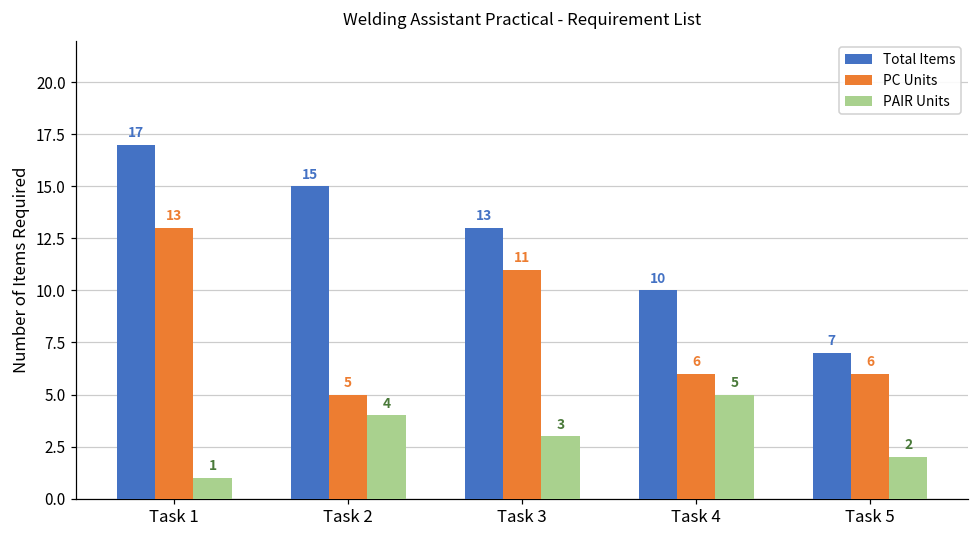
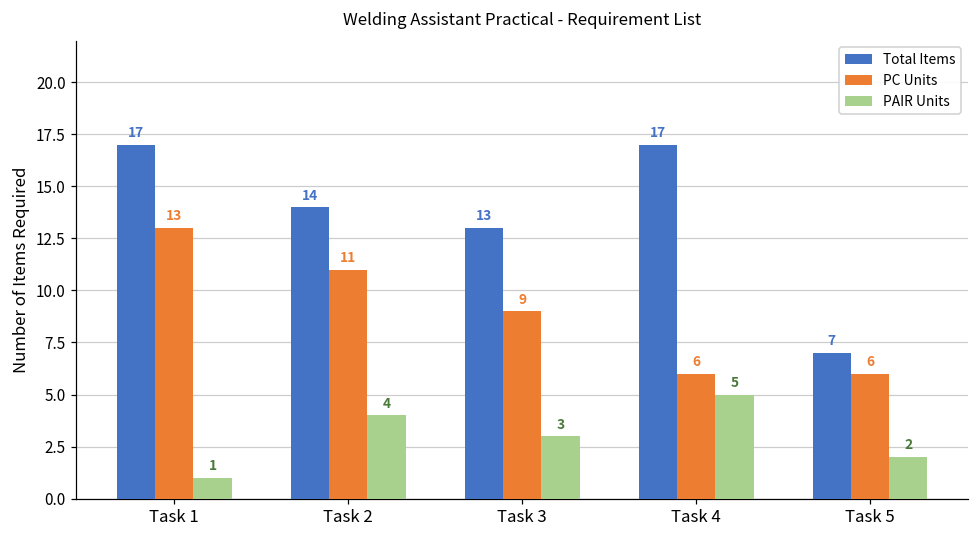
Total Items, Task 2: 15 -> 14
PC Units, Task 2: 5 -> 11
PC Units, Task 3: 11 -> 9
Total Items, Task 4: 10 -> 17
